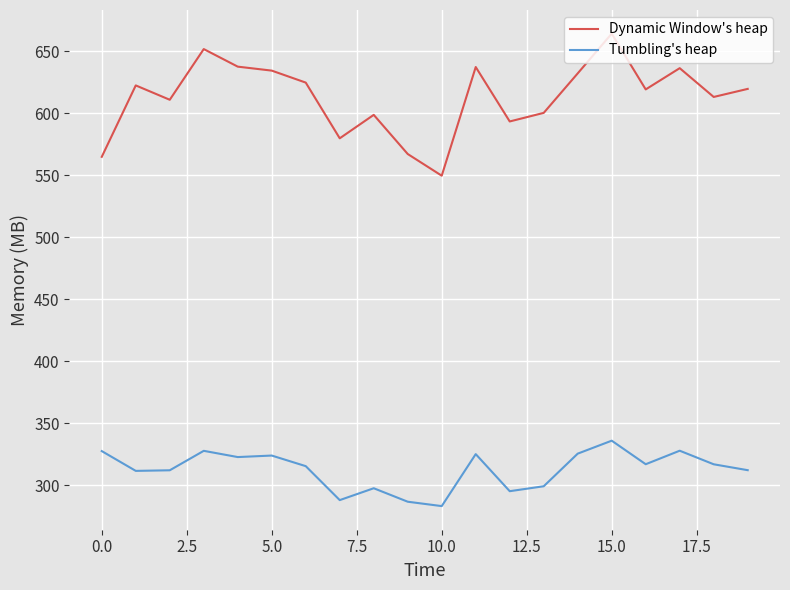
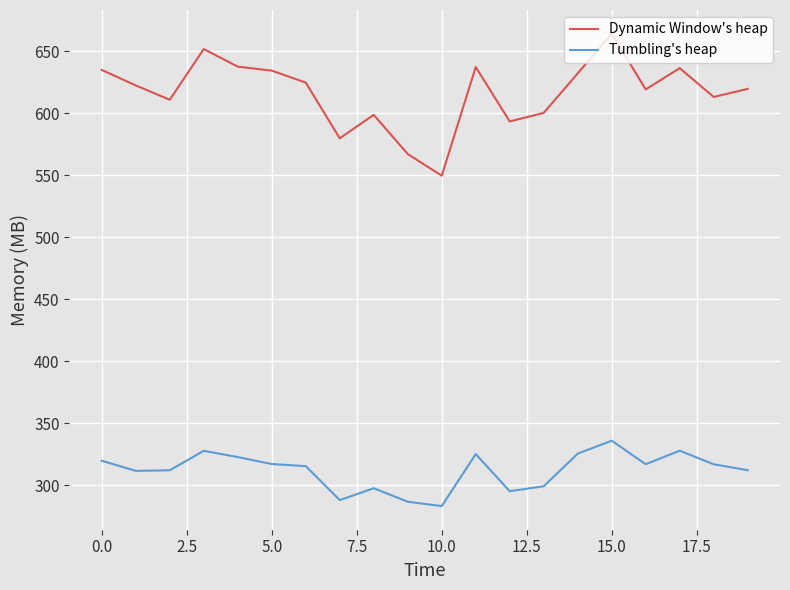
Dynamic Window's heap, 0.0: 565 -> 635
Tumbling's heap, 0.0: 328 -> 320
Tumbling's heap, 5.0: 324 -> 317
